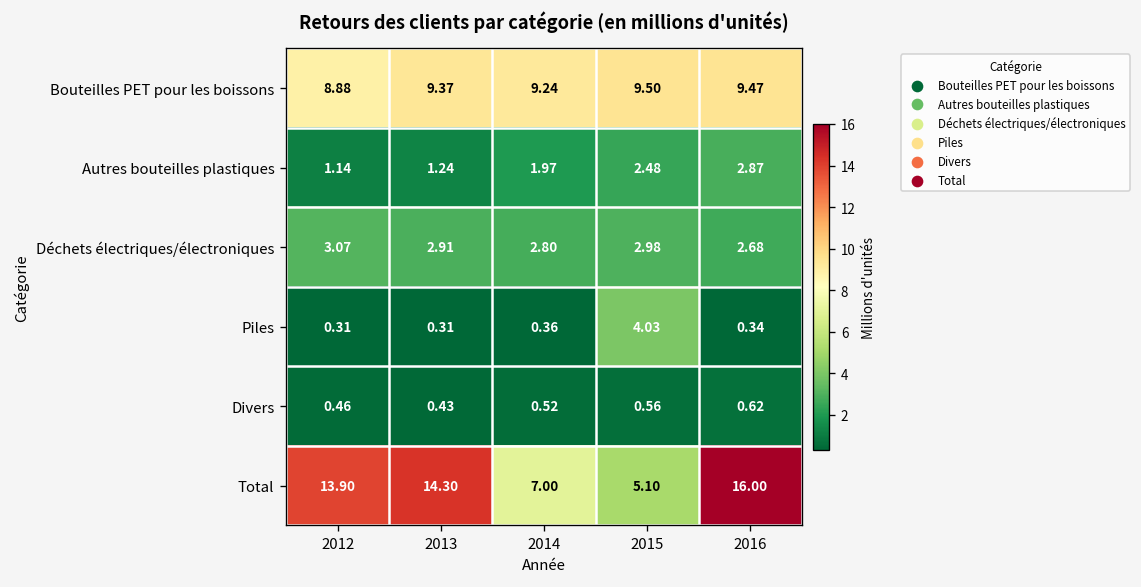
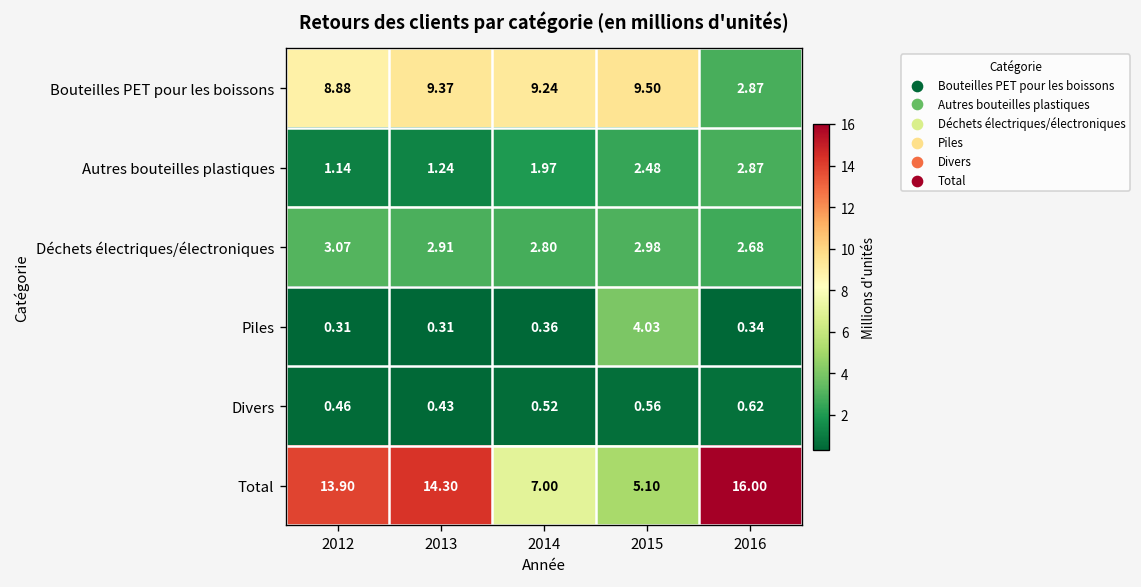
Bouteilles PET pour les boissons, 2016: 9.47 -> 2.87
